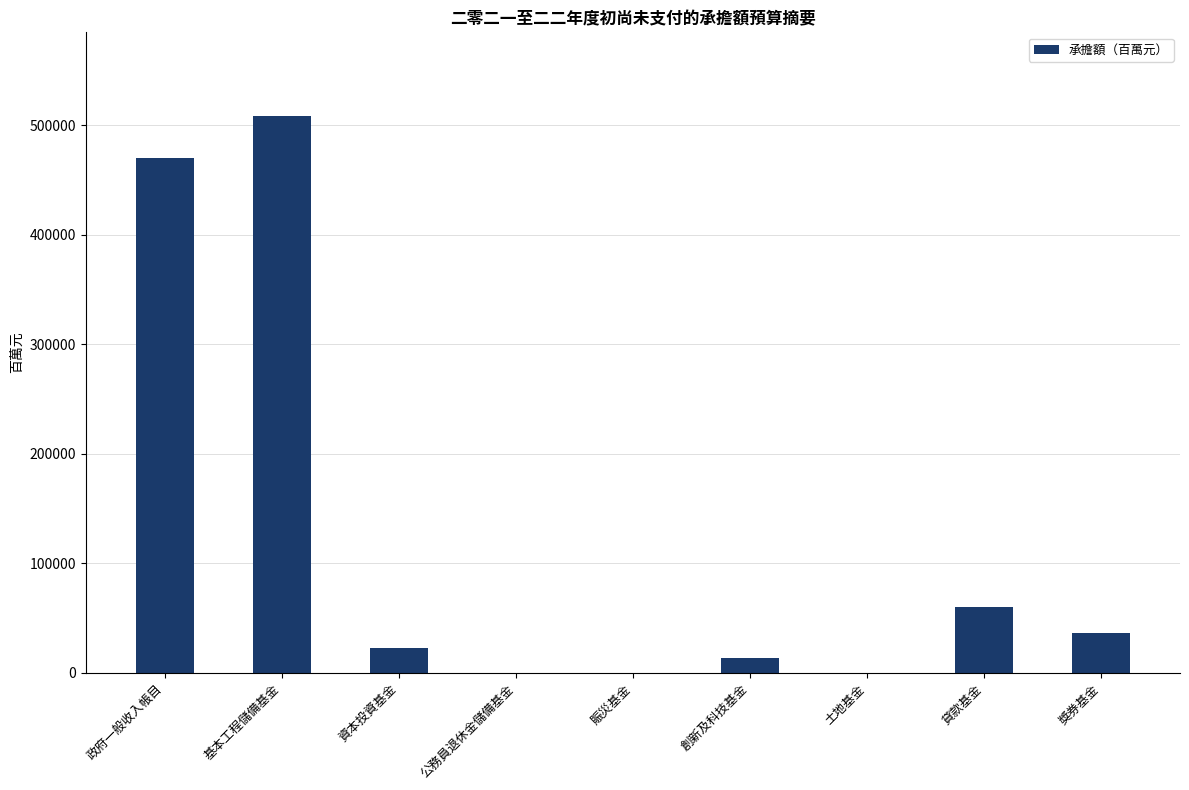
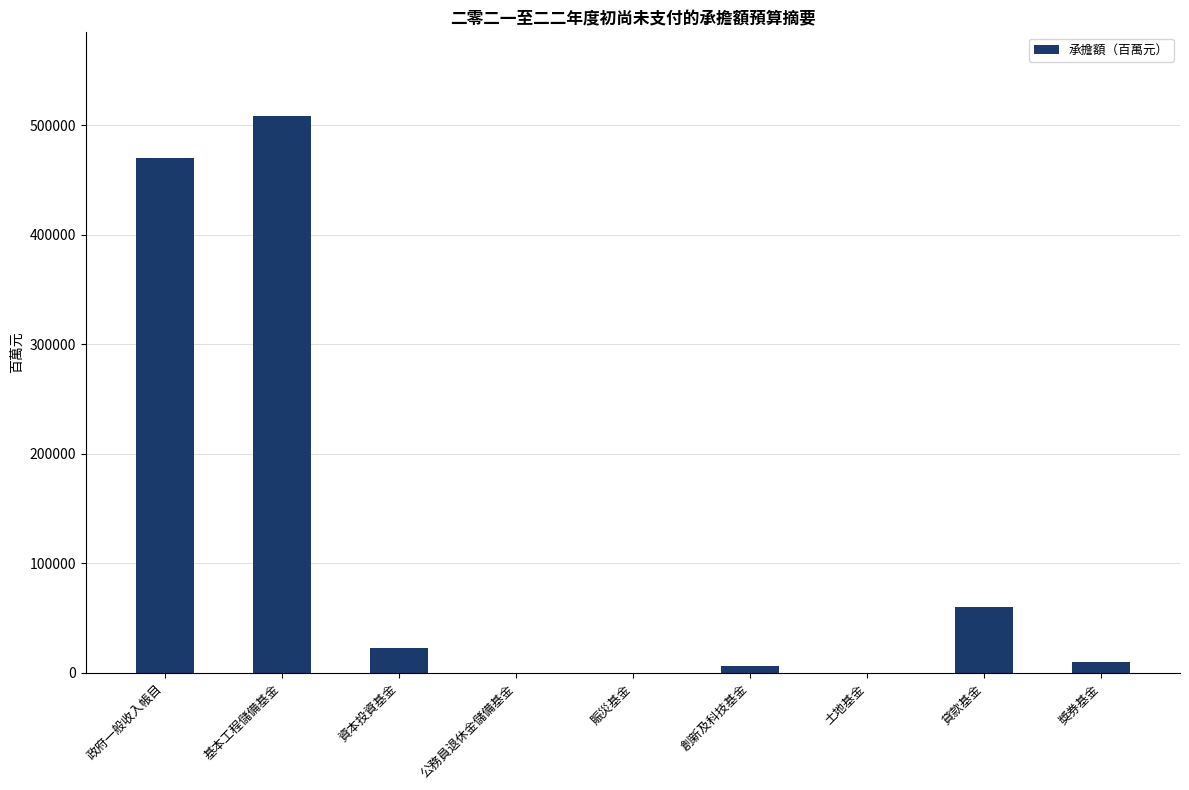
創新及科技基金: 13000 -> 6000
獎券基金: 36000 -> 10000
